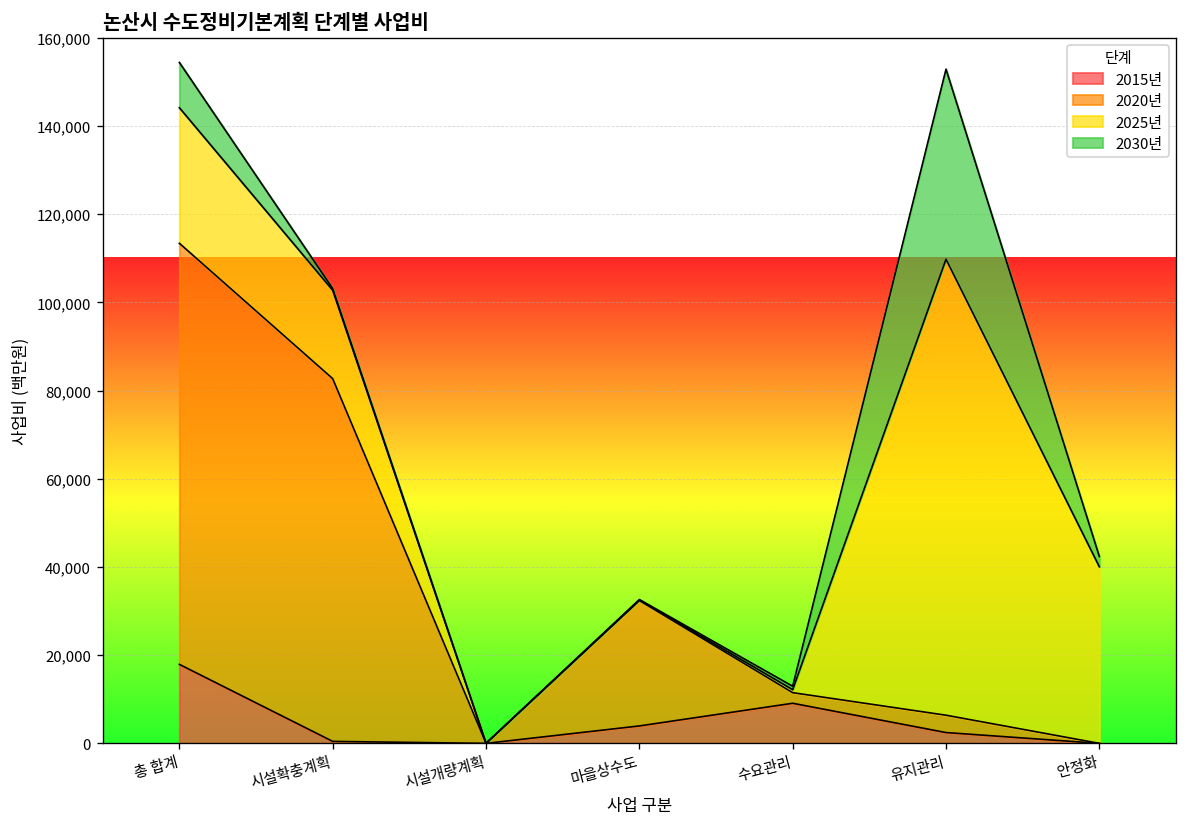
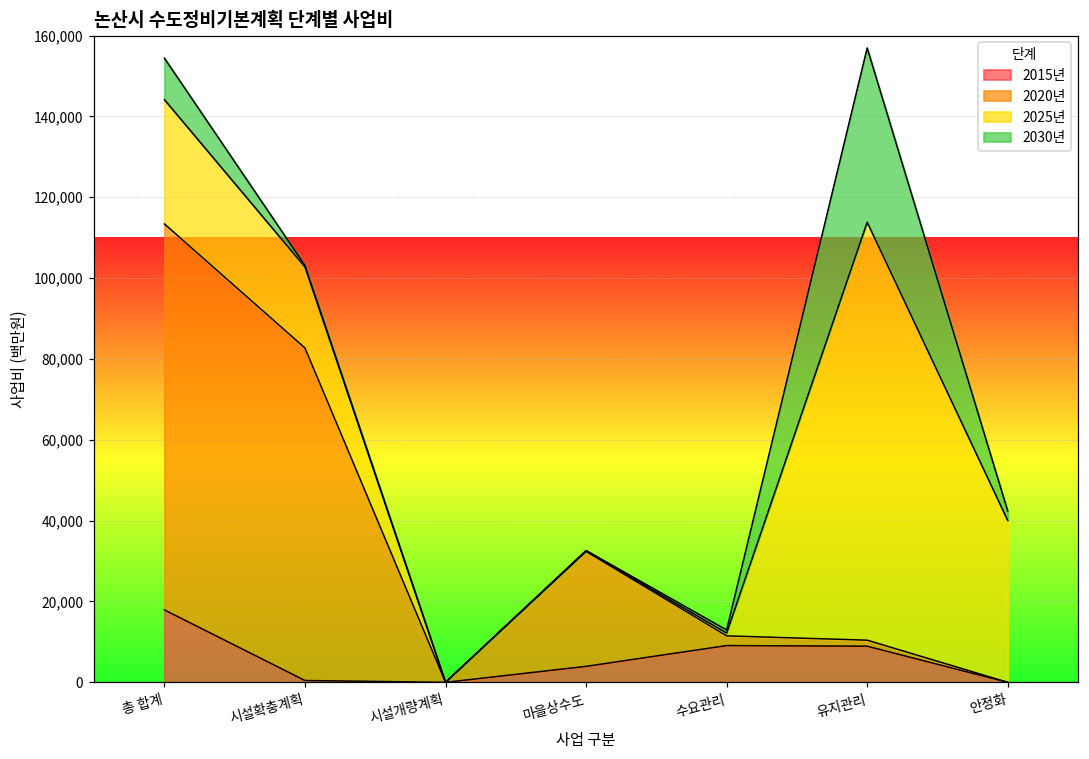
2015년, 유지관리: 2,000 -> 9,000
2020년, 유지관리: 4,000 -> 1,000
